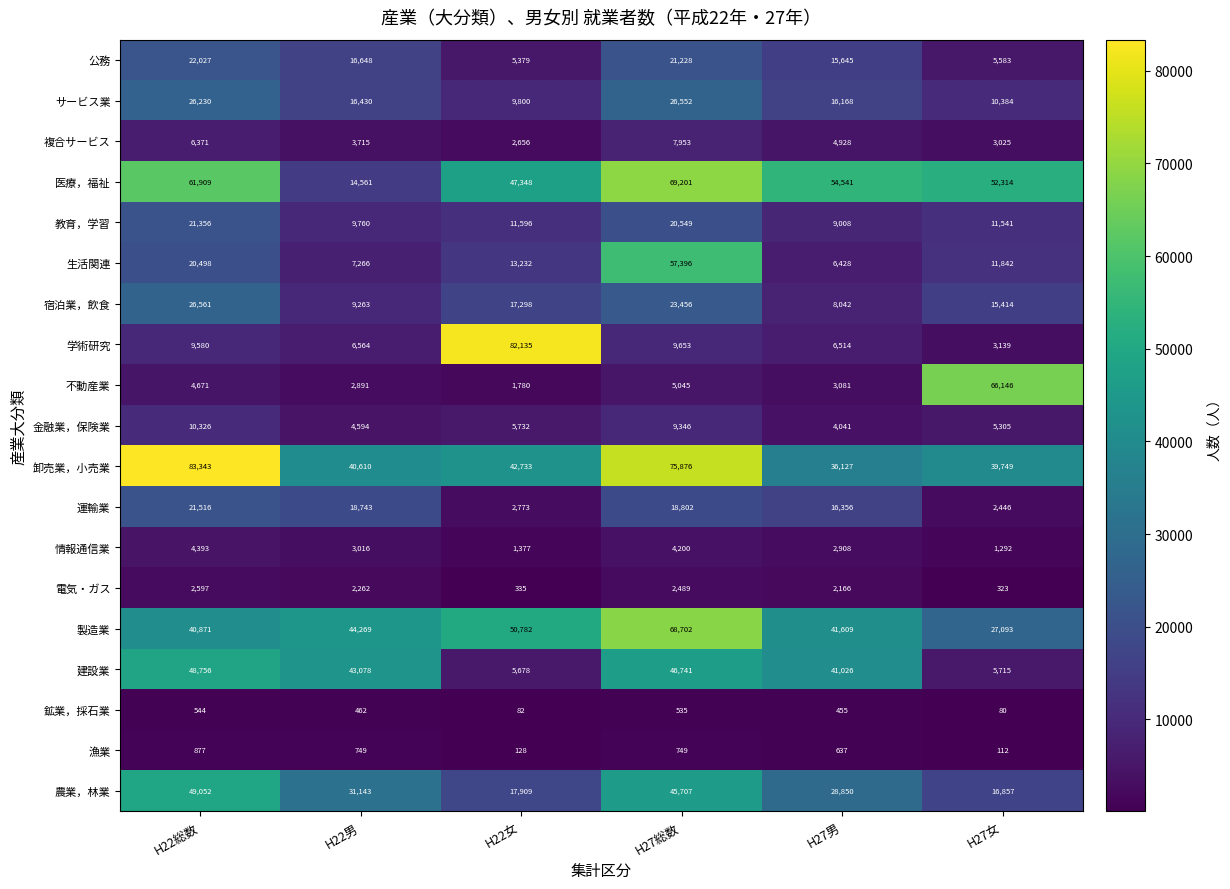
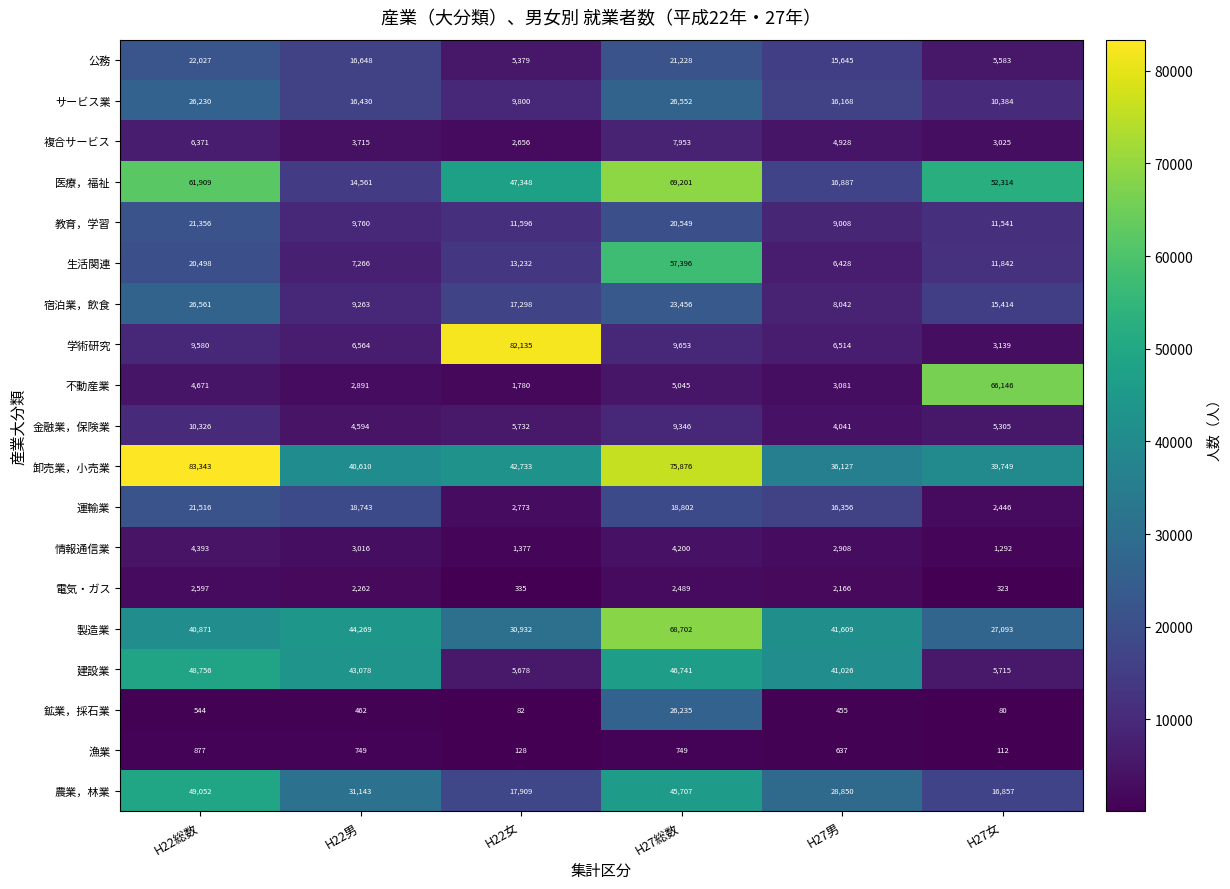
医療，福祉, H27男: 54,541 -> 16,887
製造業, H22女: 50,782 -> 30,932
鉱業，採石業, H27総数: 535 -> 26,235
